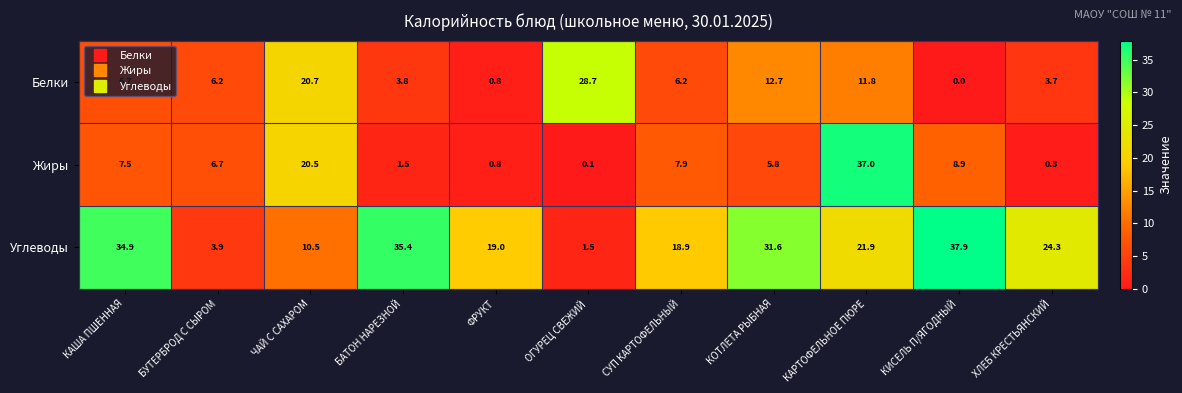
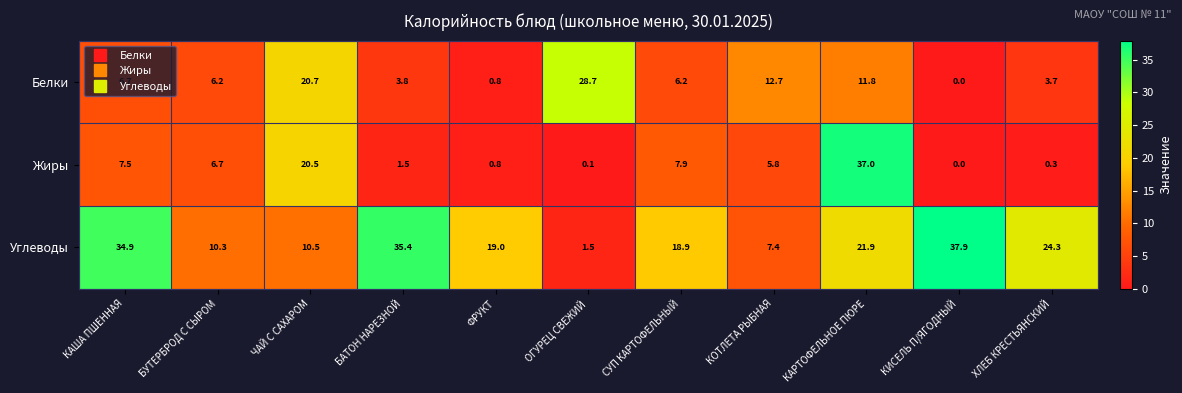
Жиры, КИСЕЛЬ П/ЯГОДНЫЙ: 8.9 -> 0.0
Углеводы, БУТЕРБРОД С СЫРОМ: 3.9 -> 10.3
Углеводы, КОТЛЕТА РЫБНАЯ: 31.6 -> 7.4
